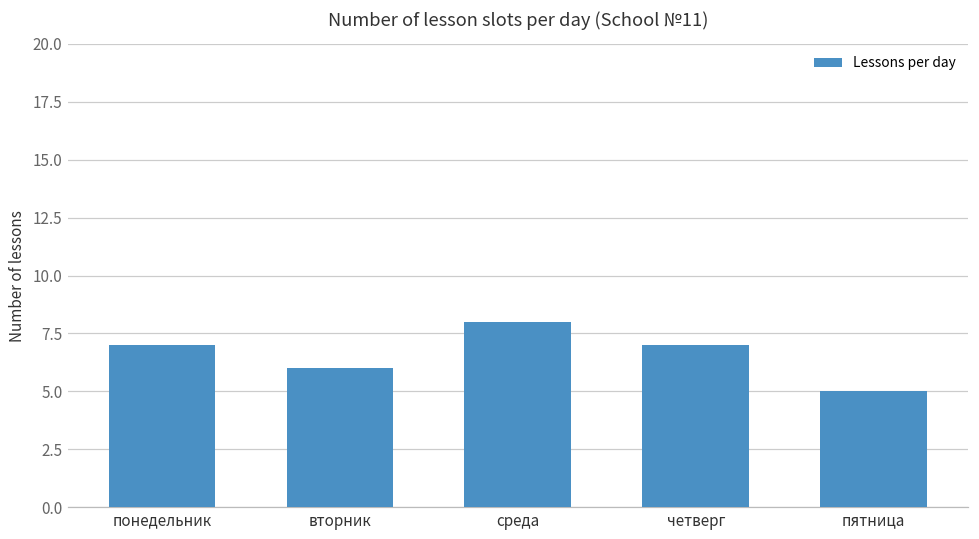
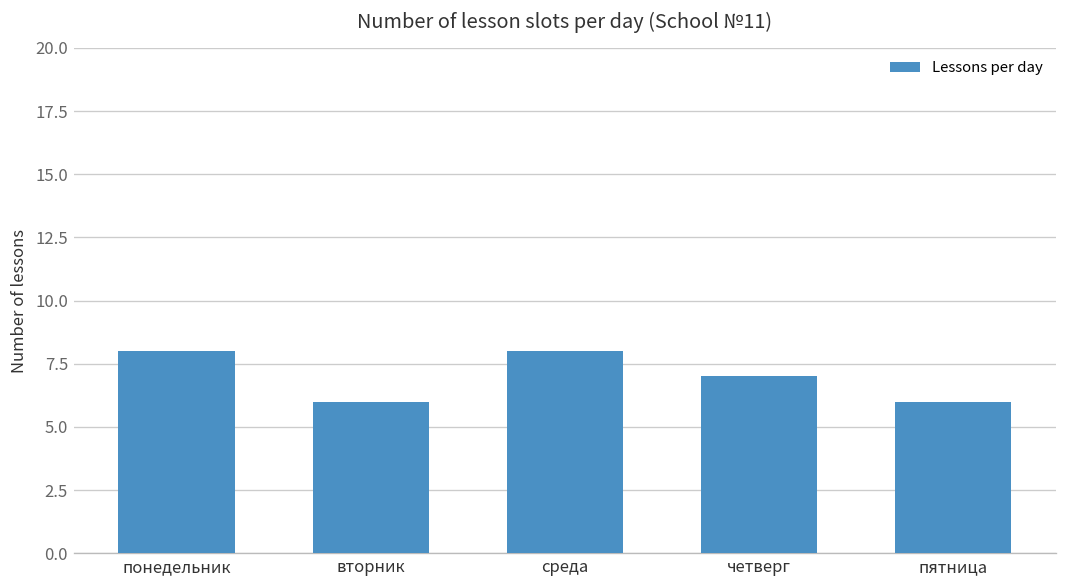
понедельник: 7 -> 8
пятница: 5 -> 6
